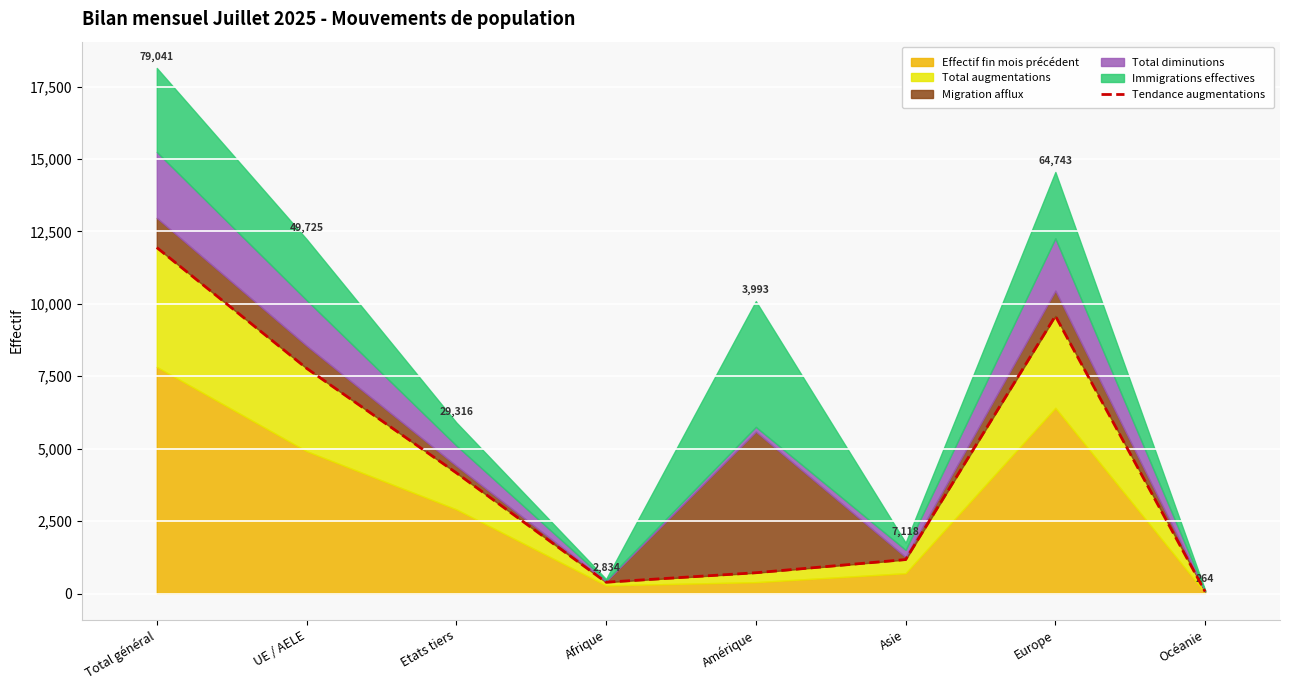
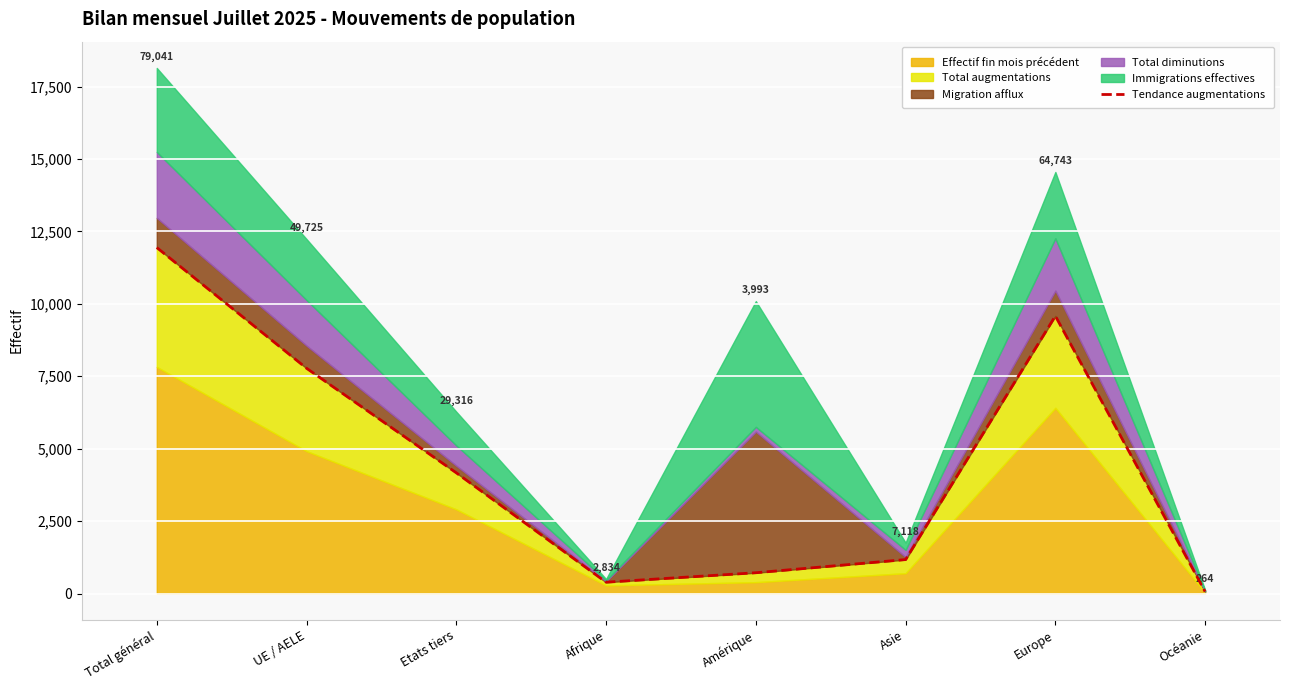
Immigrations effectives, Etats tiers: 800 -> 1,200
